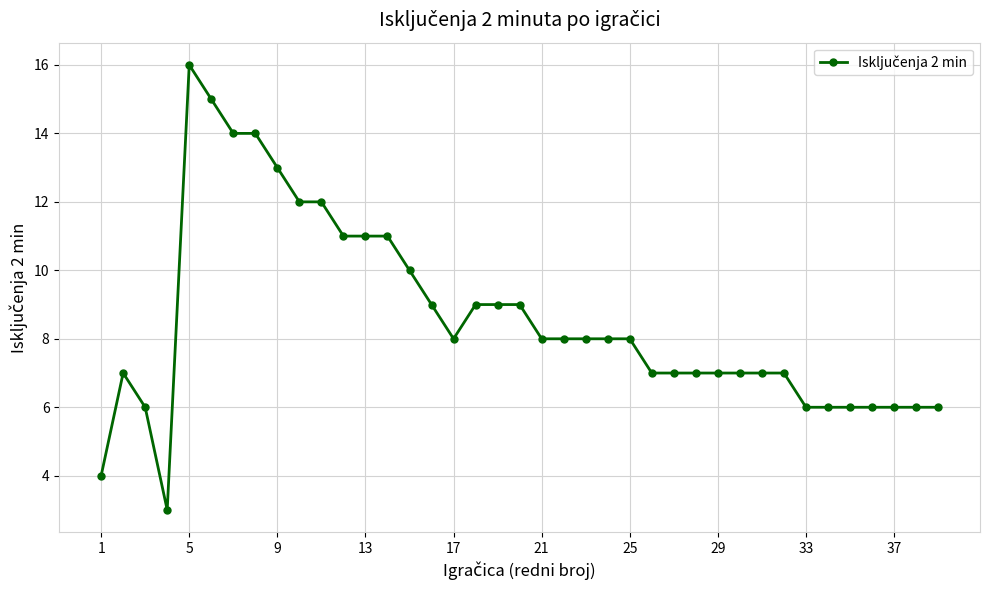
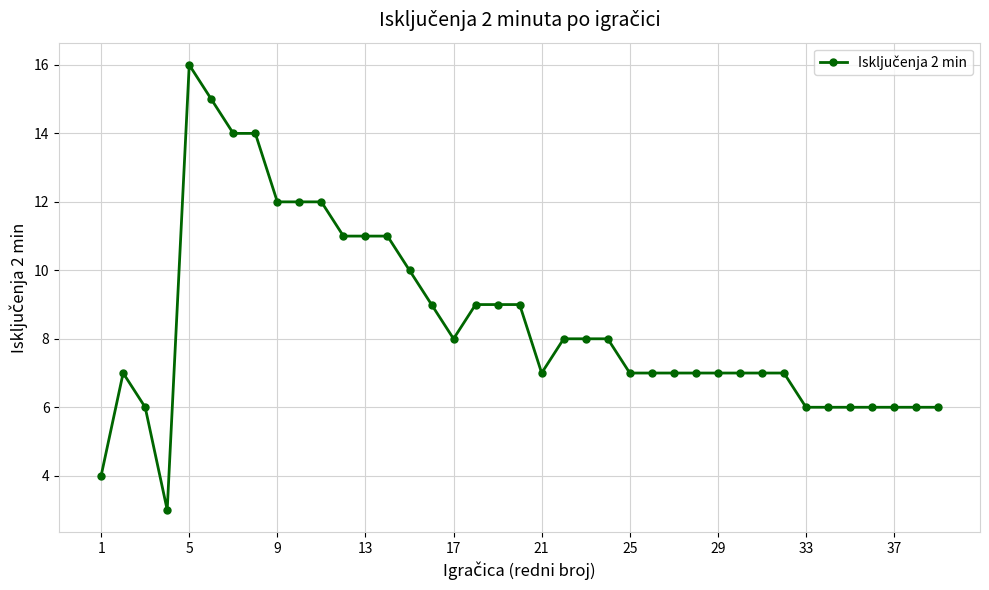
9: 13 -> 12
21: 8 -> 7
25: 8 -> 7
